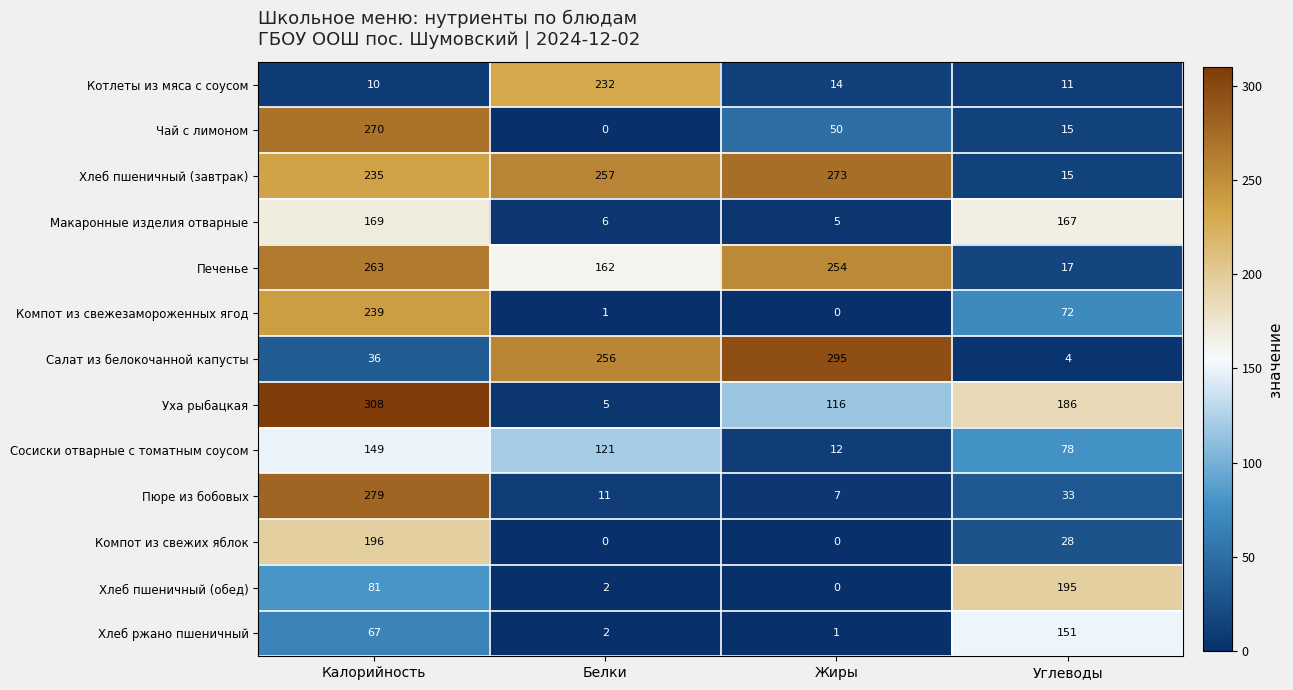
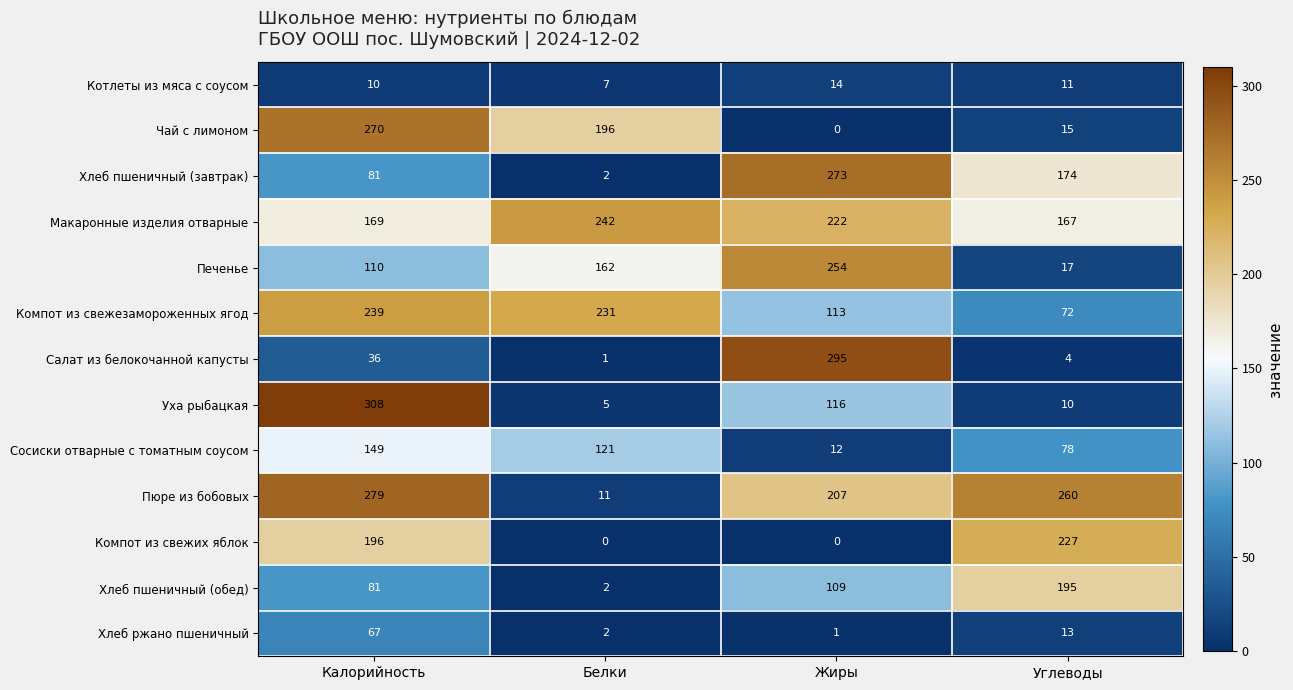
Котлеты из мяса с соусом, Белки: 232 -> 7
Чай с лимоном, Белки: 0 -> 196
Чай с лимоном, Жиры: 50 -> 0
Хлеб пшеничный (завтрак), Калорийность: 235 -> 81
Хлеб пшеничный (завтрак), Белки: 257 -> 2
Хлеб пшеничный (завтрак), Углеводы: 15 -> 174
Макаронные изделия отварные, Белки: 6 -> 242
Макаронные изделия отварные, Жиры: 5 -> 222
Печенье, Калорийность: 263 -> 110
Компот из свежезамороженных ягод, Белки: 1 -> 231
Компот из свежезамороженных ягод, Жиры: 0 -> 113
Салат из белокочанной капусты, Белки: 256 -> 1
Уха рыбацкая, Углеводы: 186 -> 10
Пюре из бобовых, Жиры: 7 -> 207
Пюре из бобовых, Углеводы: 33 -> 260
Компот из свежих яблок, Углеводы: 28 -> 227
Хлеб пшеничный (обед), Жиры: 0 -> 109
Хлеб ржано пшеничный, Углеводы: 151 -> 13
